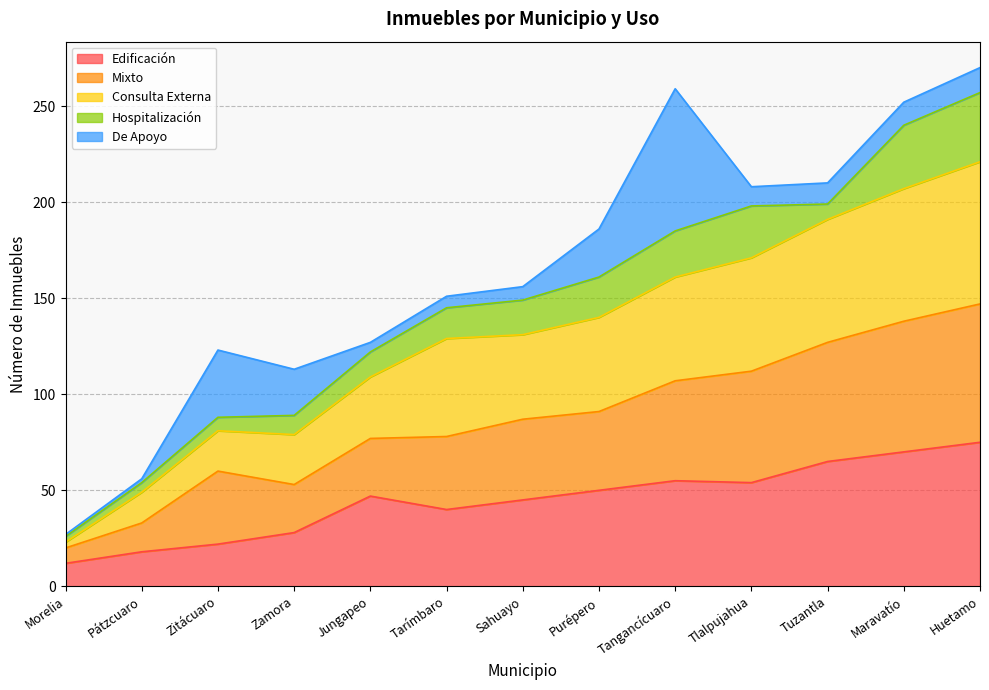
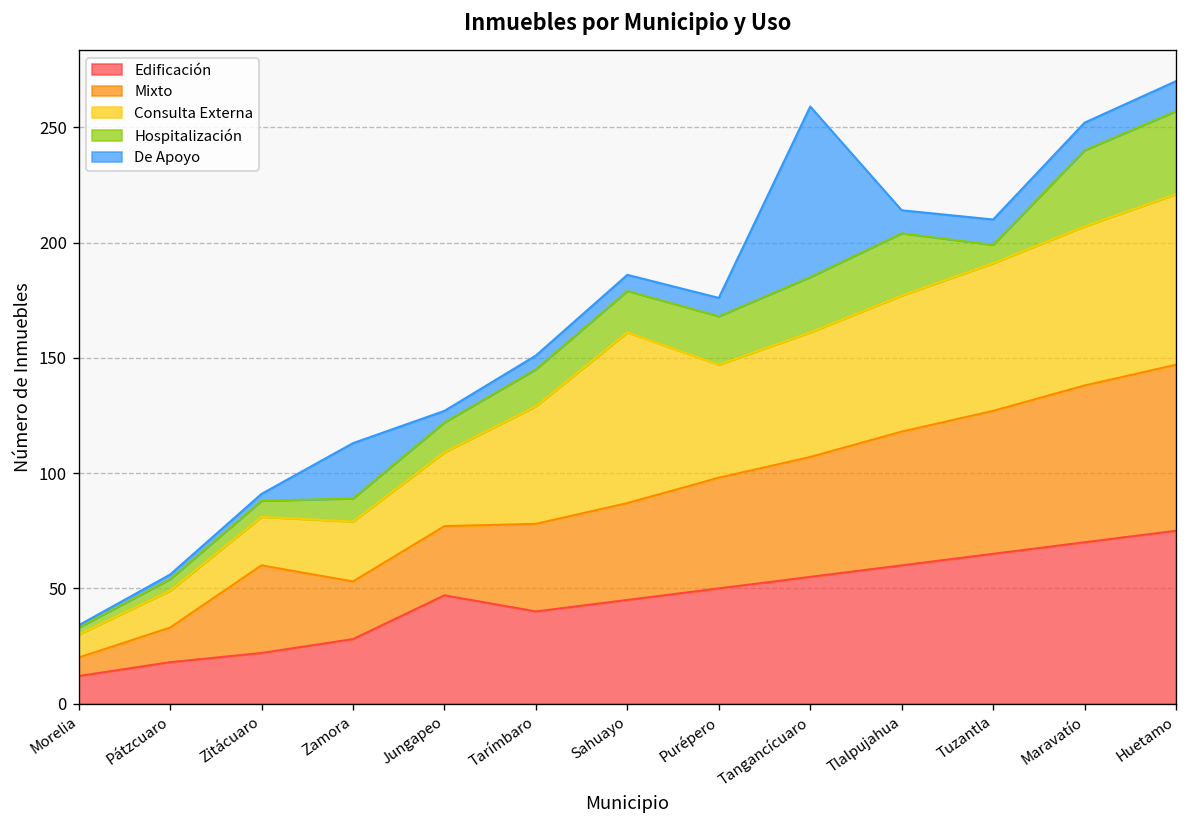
Consulta Externa, Morelia: 3 -> 10
De Apoyo, Zitácuaro: 35 -> 3
Consulta Externa, Sahuayo: 44 -> 74
Mixto, Purépero: 41 -> 48
De Apoyo, Purépero: 25 -> 8
Edificación, Tlalpujahua: 54 -> 60
